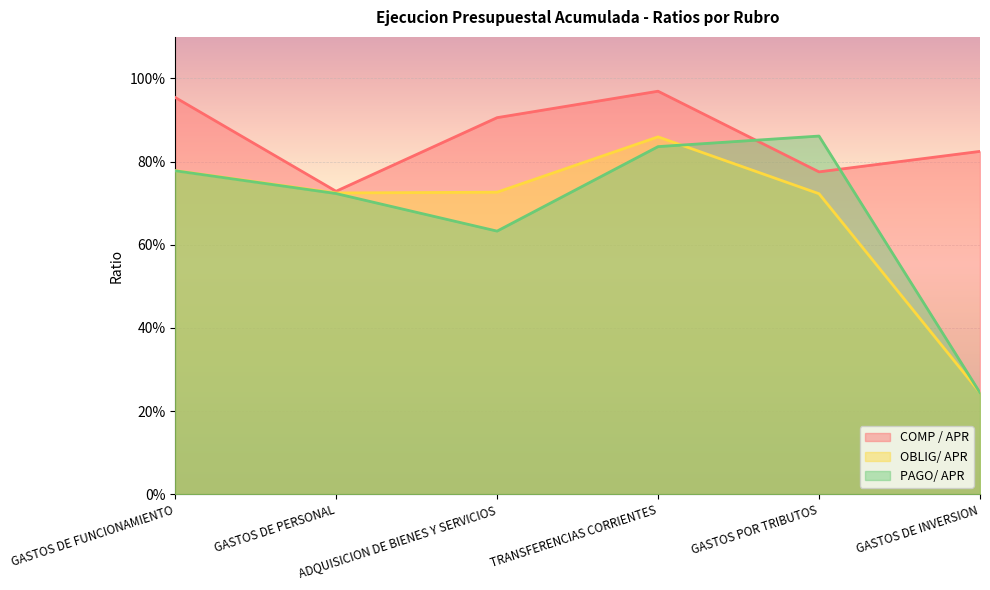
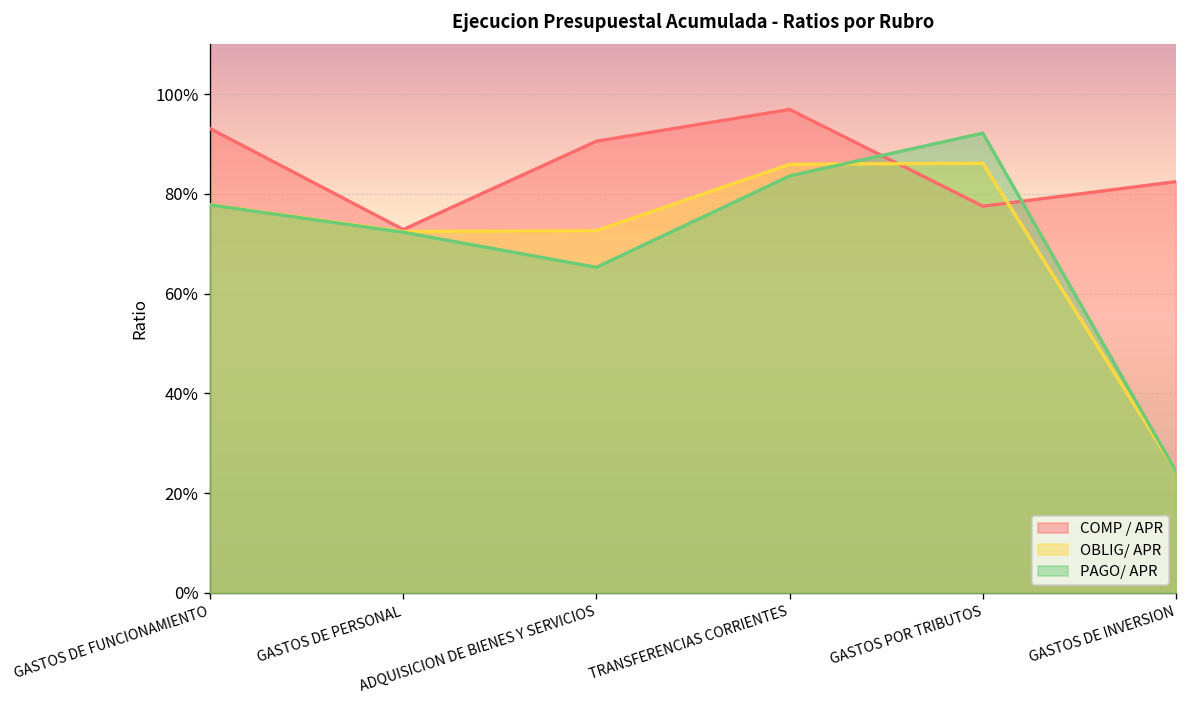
COMP / APR, GASTOS DE FUNCIONAMIENTO: 95% -> 93%
PAGO/ APR, ADQUISICION DE BIENES Y SERVICIOS: 63% -> 65%
OBLIG/ APR, GASTOS POR TRIBUTOS: 72% -> 86%
PAGO/ APR, GASTOS POR TRIBUTOS: 86% -> 92%
